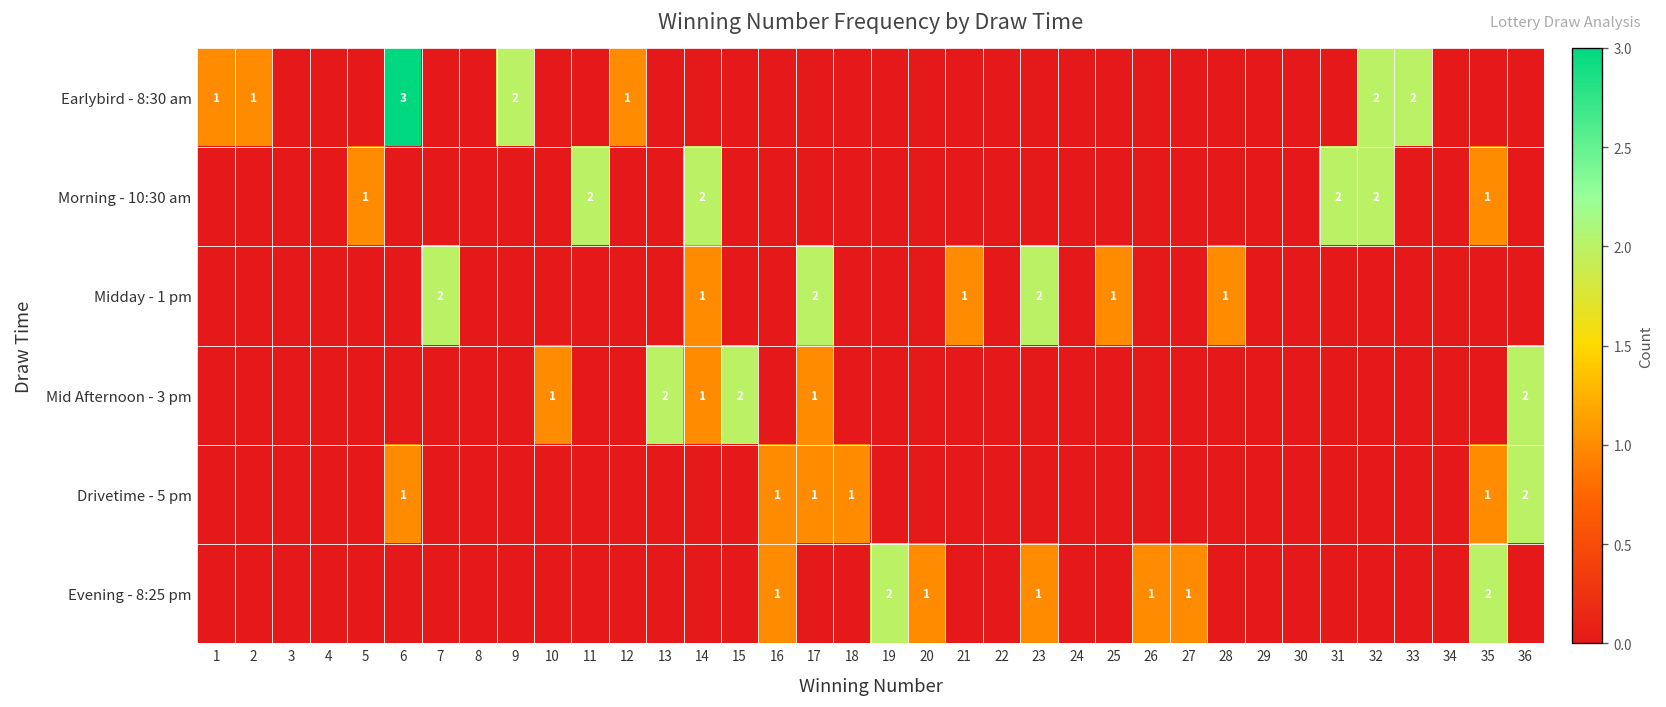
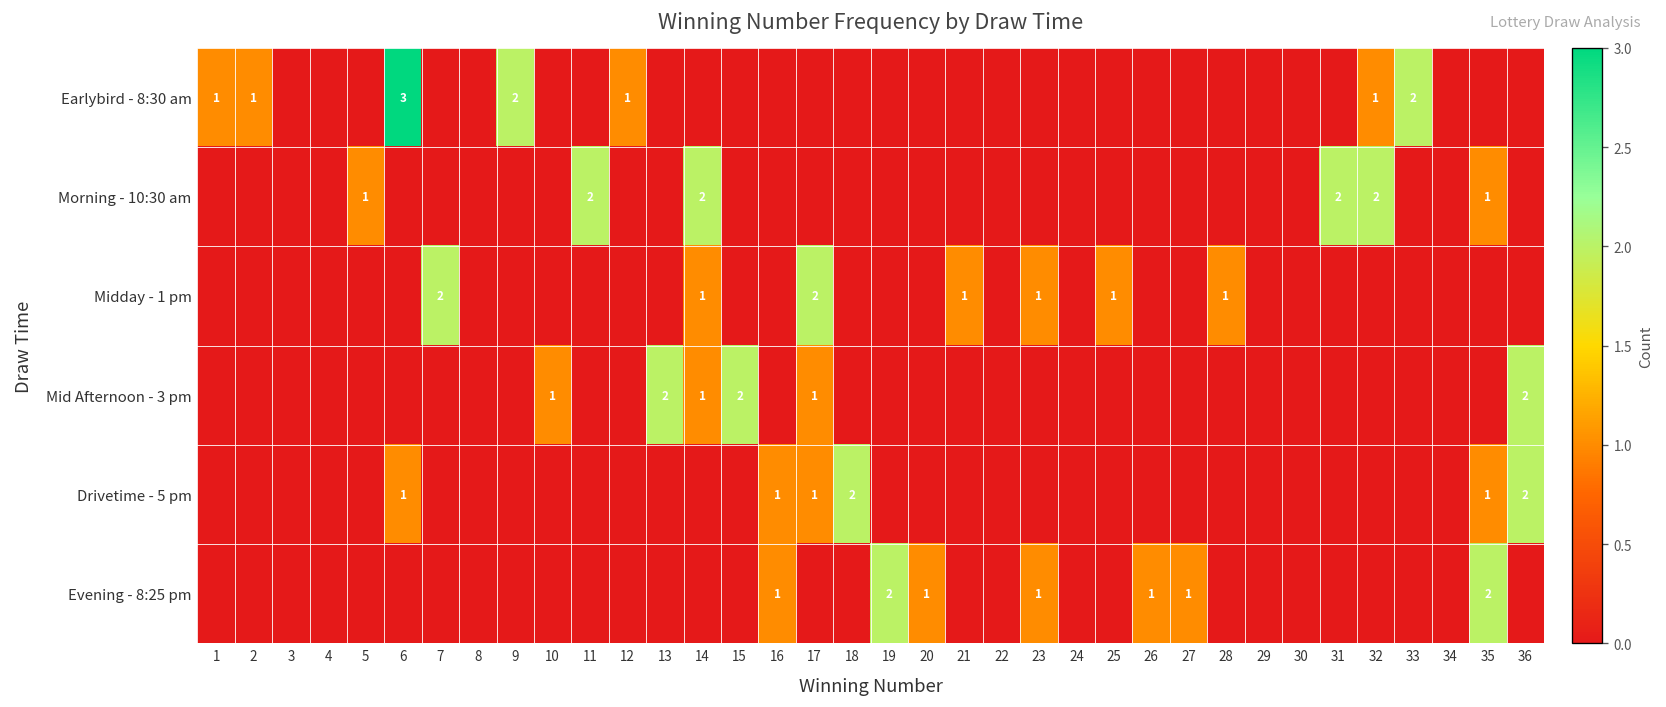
Earlybird - 8:30 am, 32: 2 -> 1
Midday - 1 pm, 23: 2 -> 1
Drivetime - 5 pm, 18: 1 -> 2
